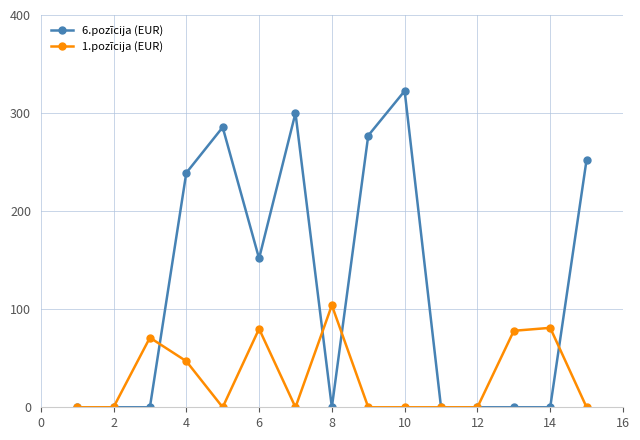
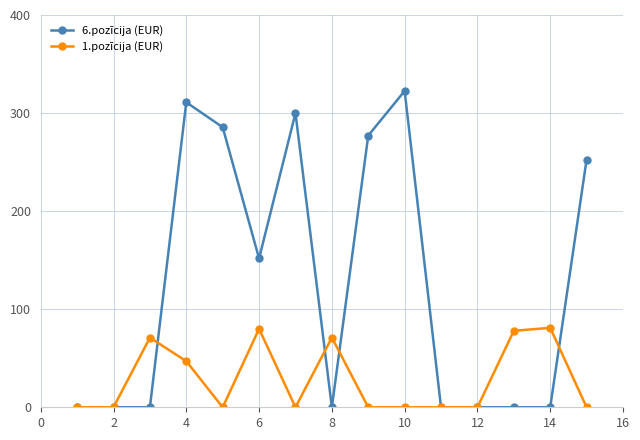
6.pozīcija (EUR), 4: 240 -> 310
1.pozīcija (EUR), 8: 100 -> 70
